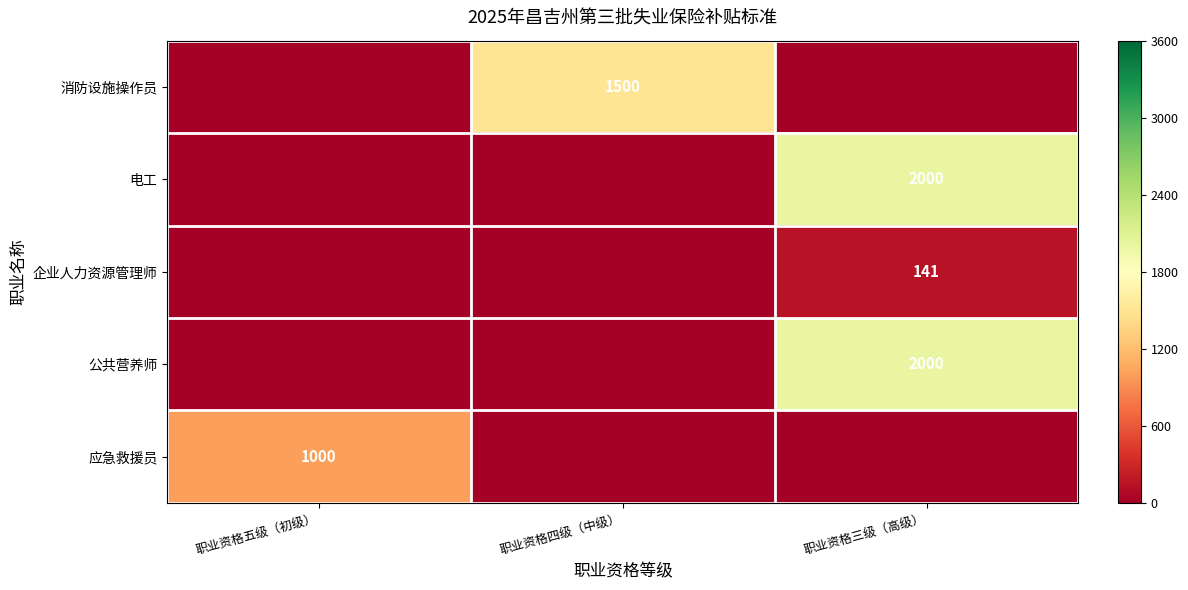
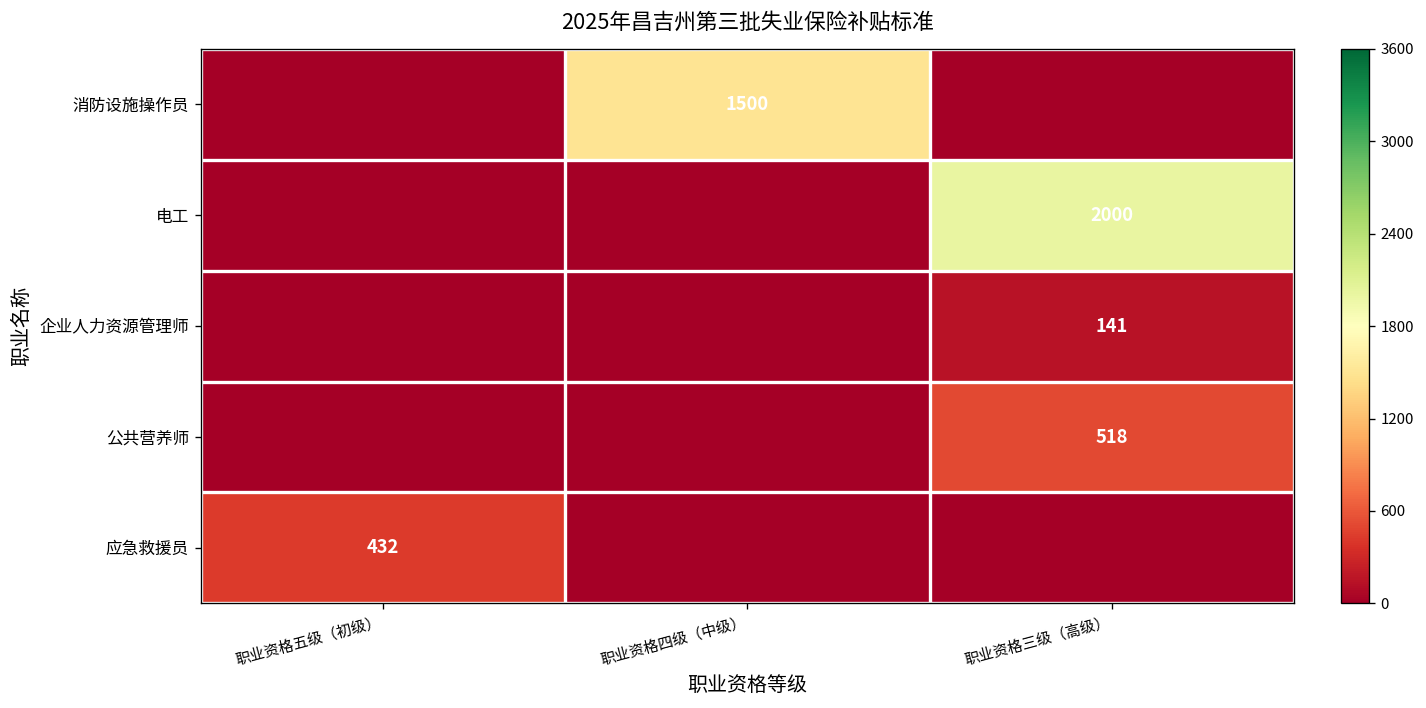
公共营养师, 职业资格三级（高级）: 2000 -> 518
应急救援员, 职业资格五级（初级）: 1000 -> 432
